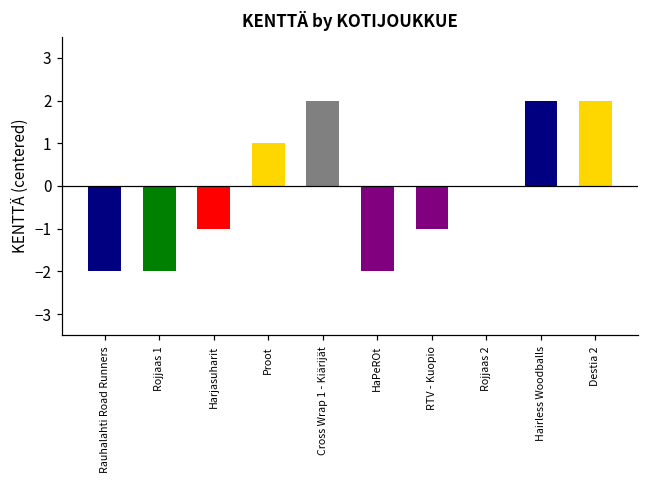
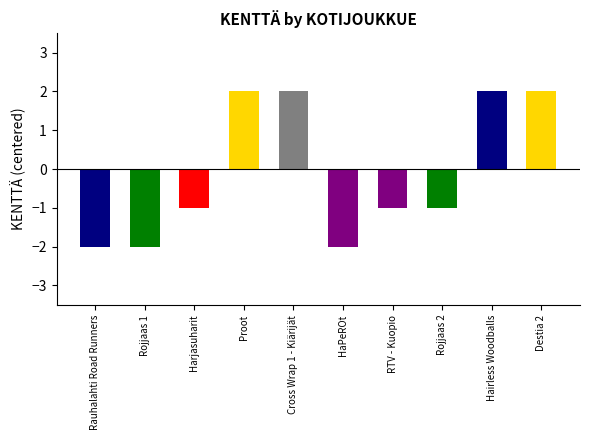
Proot: 1.0 -> 2.0
Rojjaas 2: 0.0 -> -1.0
